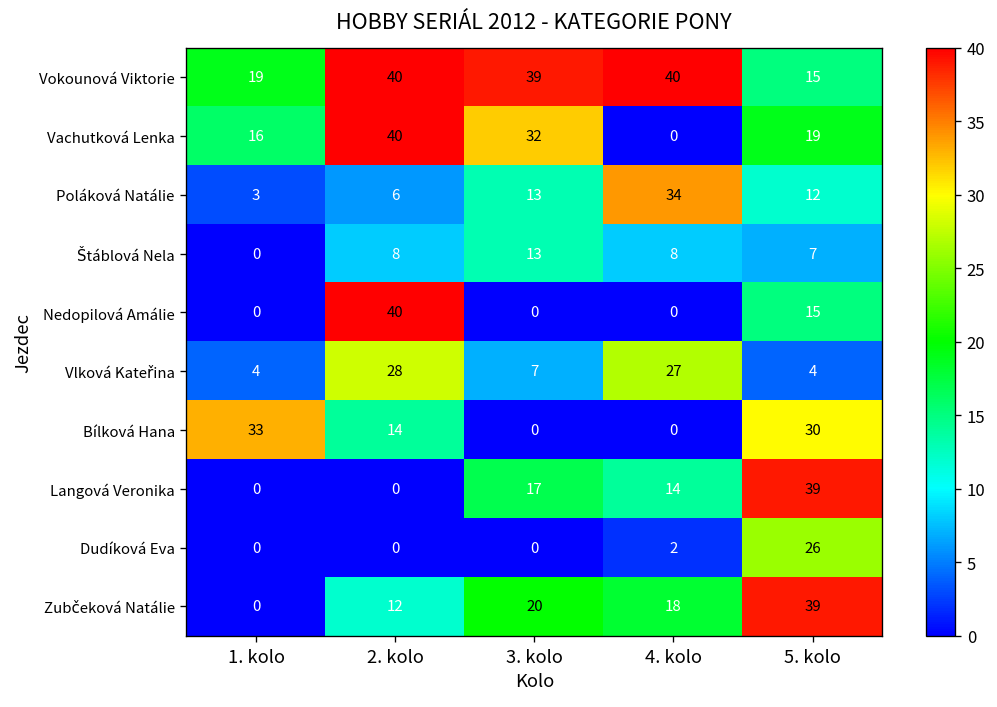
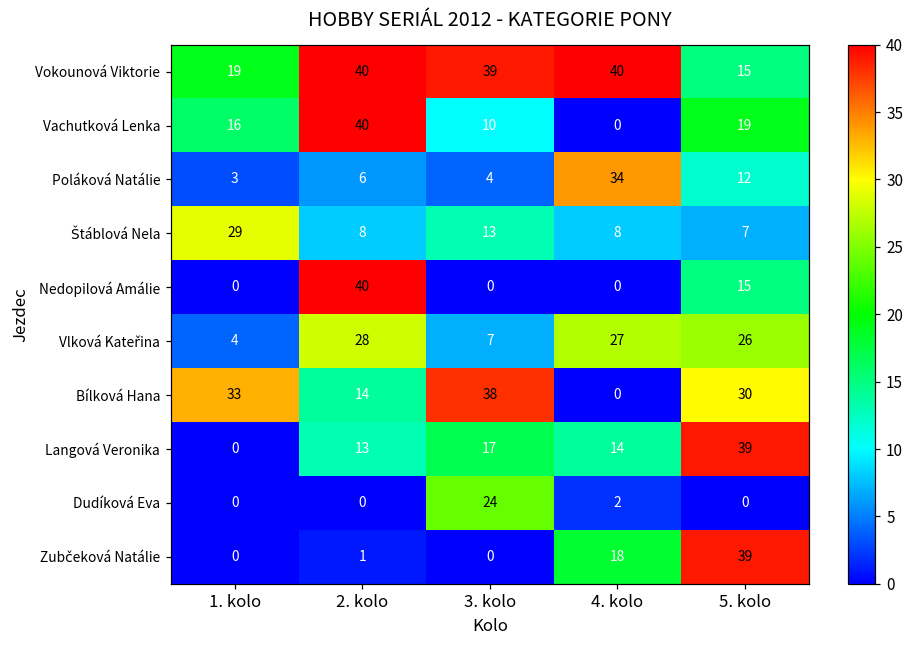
Vachutková Lenka, 3. kolo: 32 -> 10
Poláková Natálie, 3. kolo: 13 -> 4
Štáblová Nela, 1. kolo: 0 -> 29
Vlková Kateřina, 5. kolo: 4 -> 26
Bílková Hana, 3. kolo: 0 -> 38
Langová Veronika, 2. kolo: 0 -> 13
Dudíková Eva, 3. kolo: 0 -> 24
Dudíková Eva, 5. kolo: 26 -> 0
Zubčeková Natálie, 2. kolo: 12 -> 1
Zubčeková Natálie, 3. kolo: 20 -> 0
